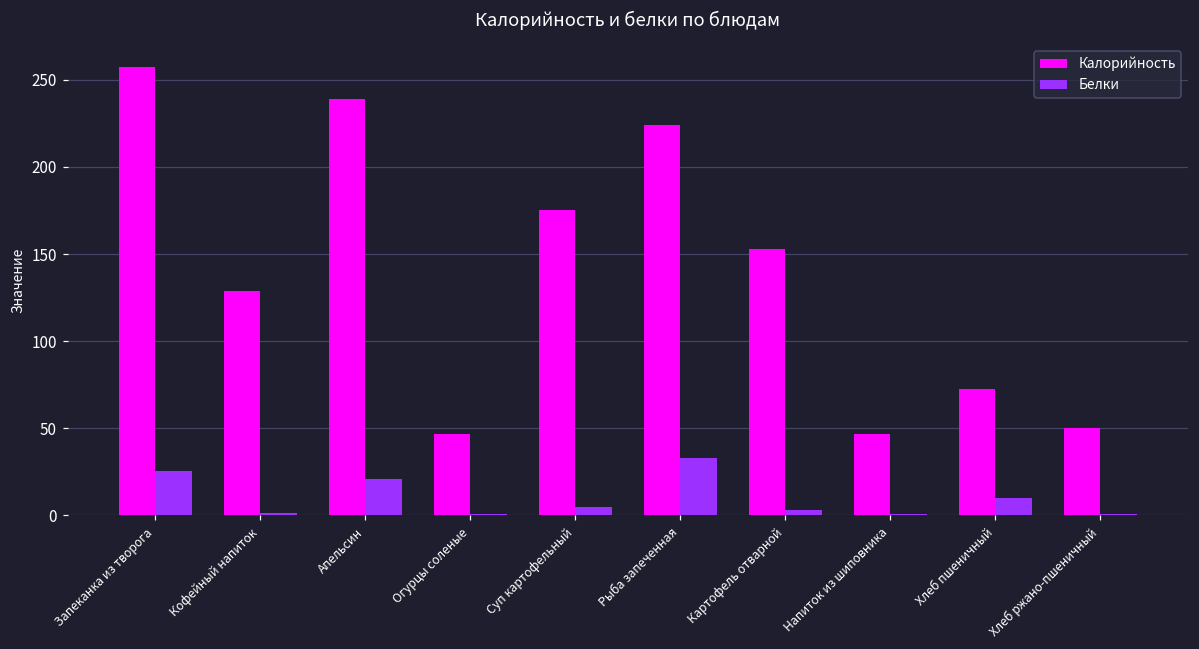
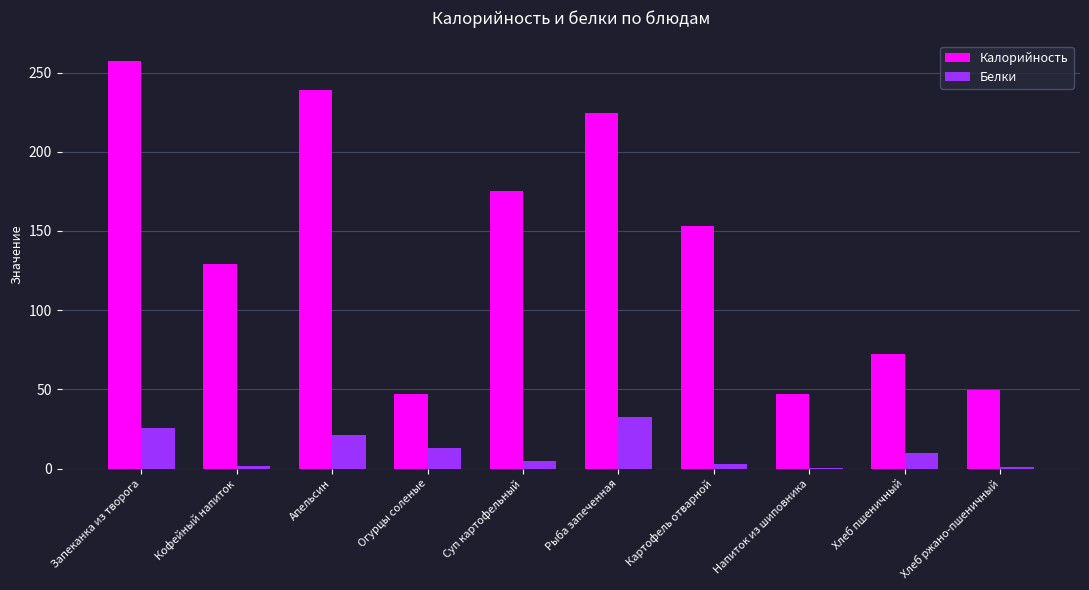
Белки, Огурцы соленые: 1 -> 13
